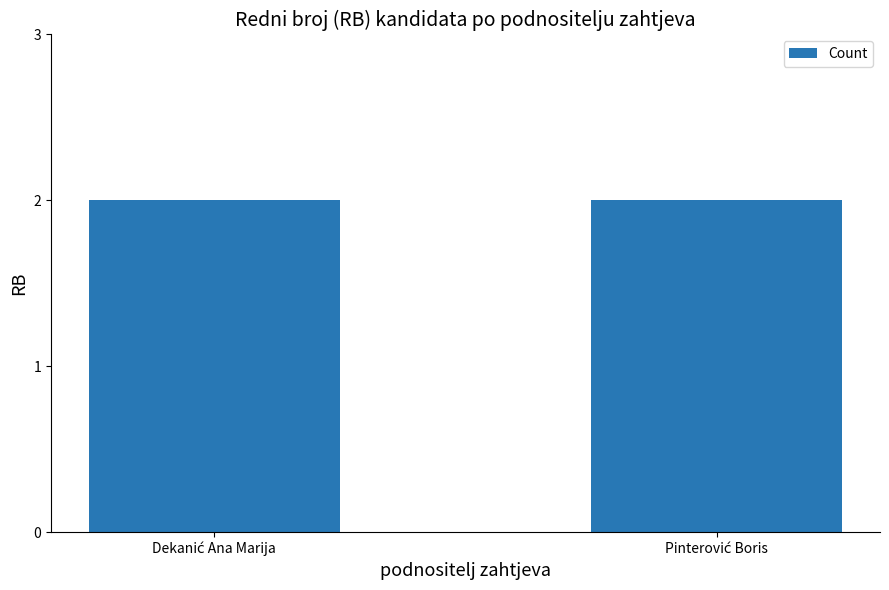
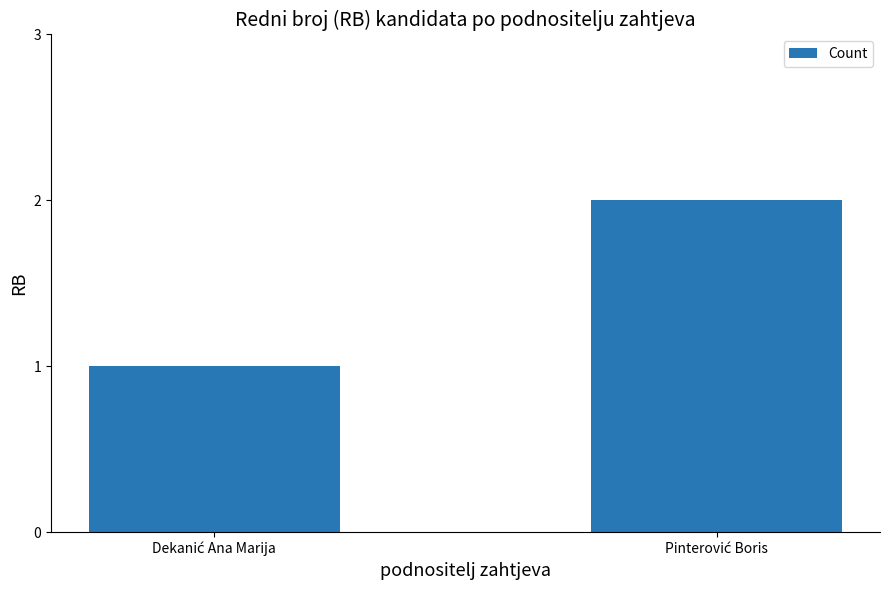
Dekanić Ana Marija: 2 -> 1
